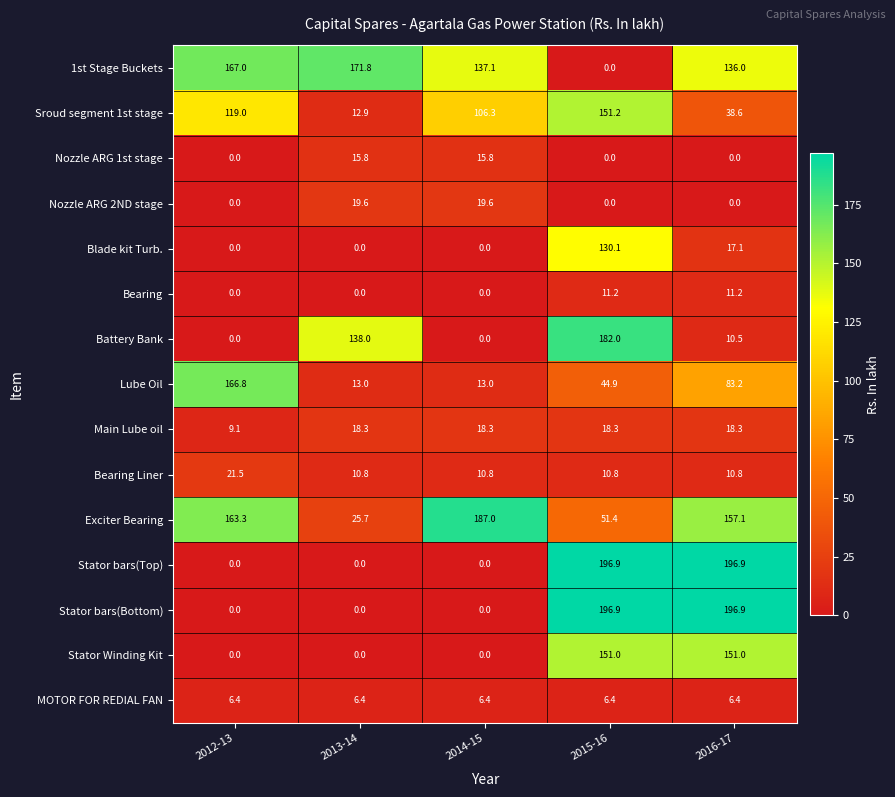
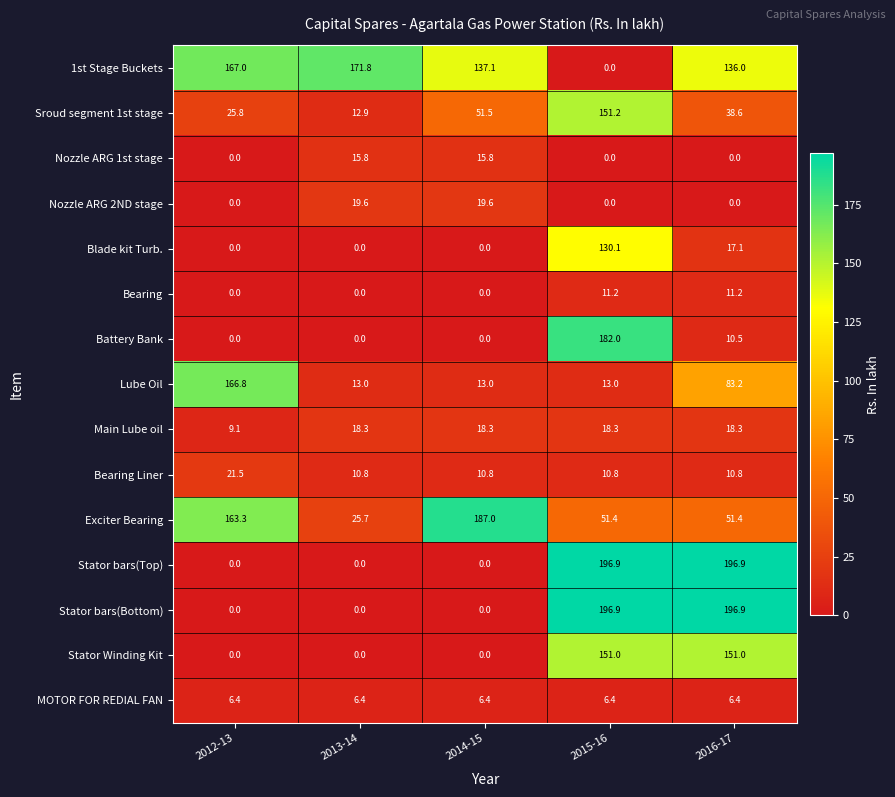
Sroud segment 1st stage, 2012-13: 119.0 -> 25.8
Sroud segment 1st stage, 2014-15: 106.3 -> 51.5
Battery Bank, 2013-14: 138.0 -> 0.0
Lube Oil, 2015-16: 44.9 -> 13.0
Exciter Bearing, 2016-17: 157.1 -> 51.4
